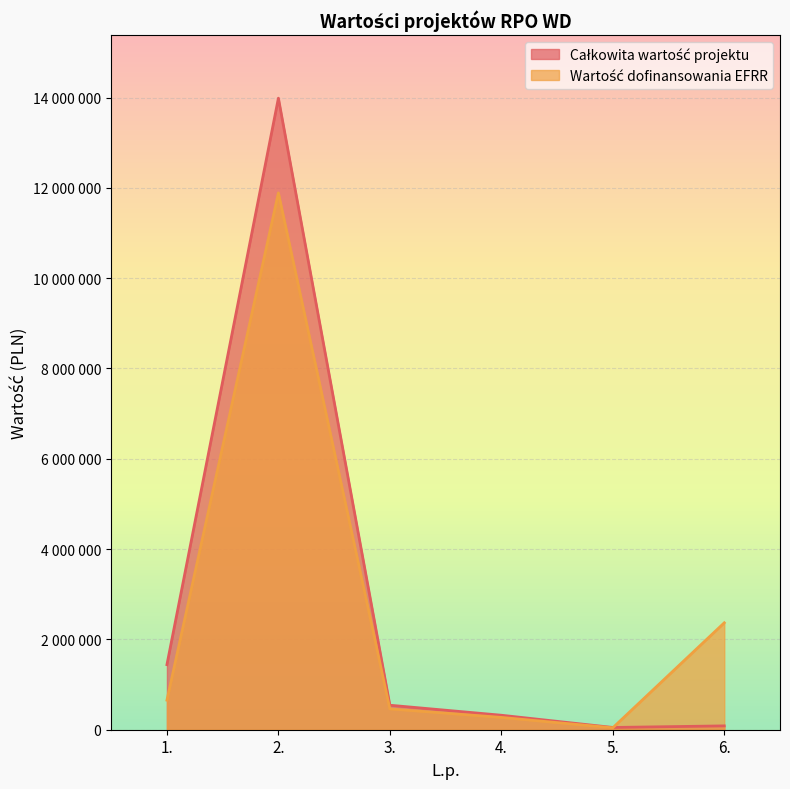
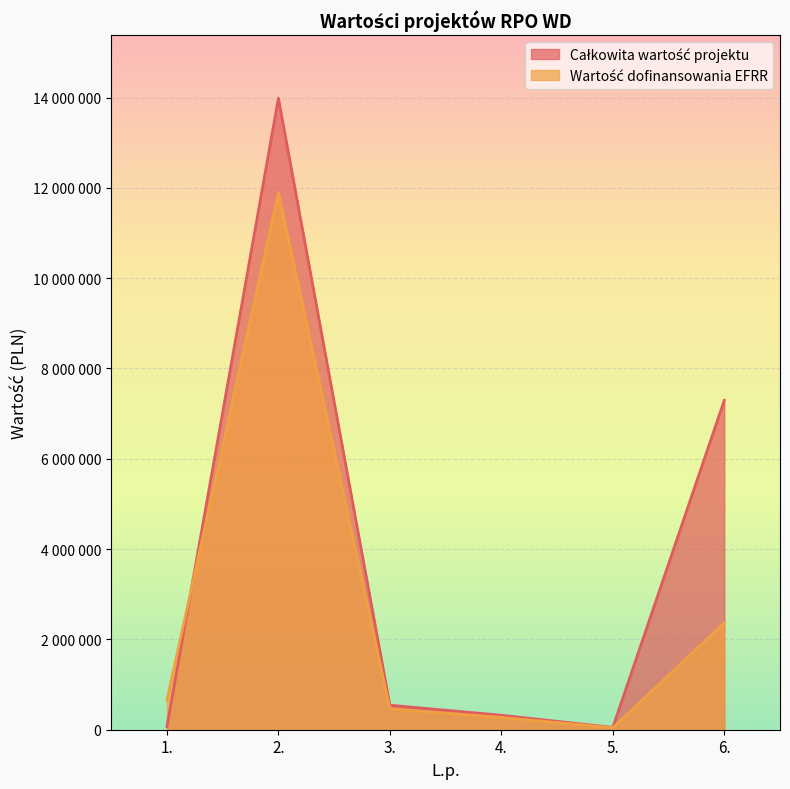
Całkowita wartość projektu, 1.: 1400000 -> 100000
Całkowita wartość projektu, 6.: 100000 -> 7300000
